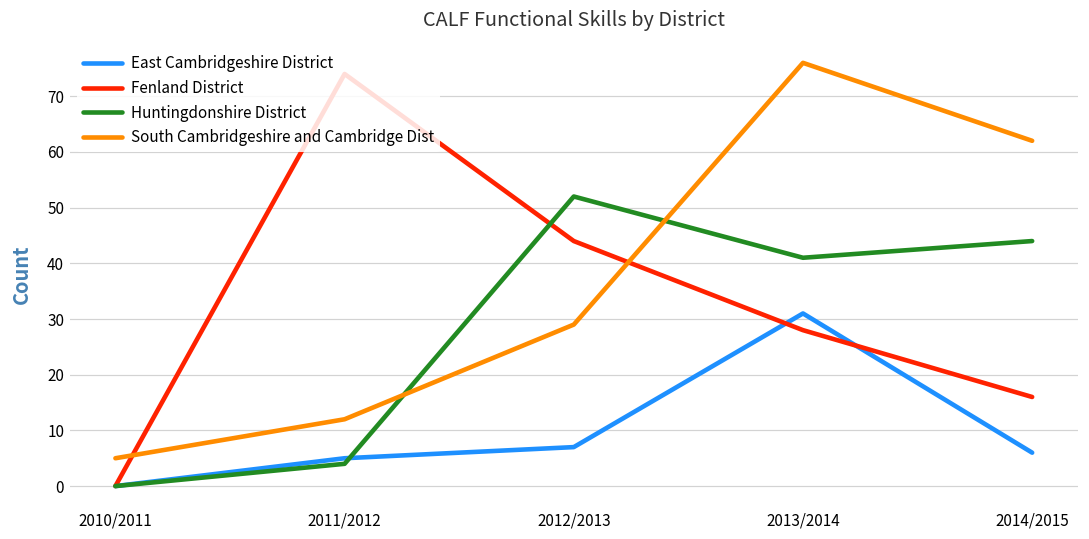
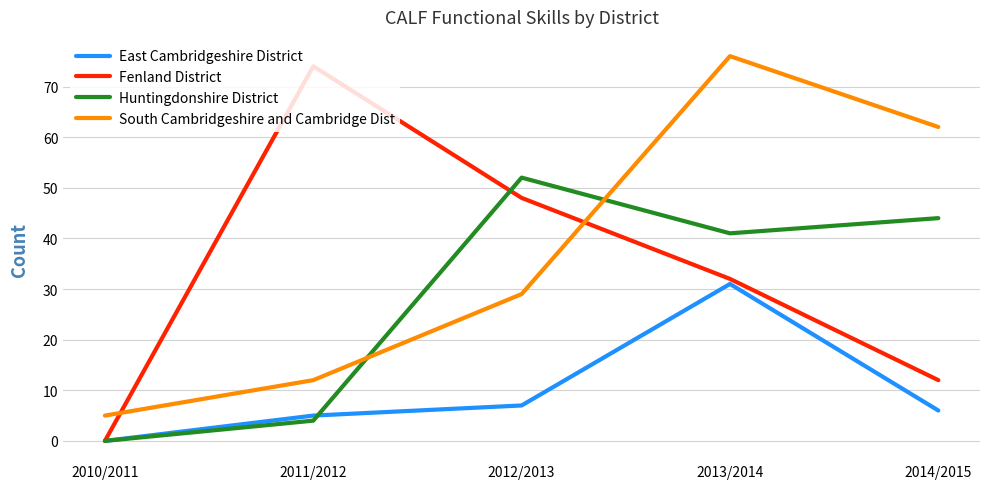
Fenland District, 2012/2013: 44 -> 48
Fenland District, 2013/2014: 28 -> 32
Fenland District, 2014/2015: 16 -> 12
